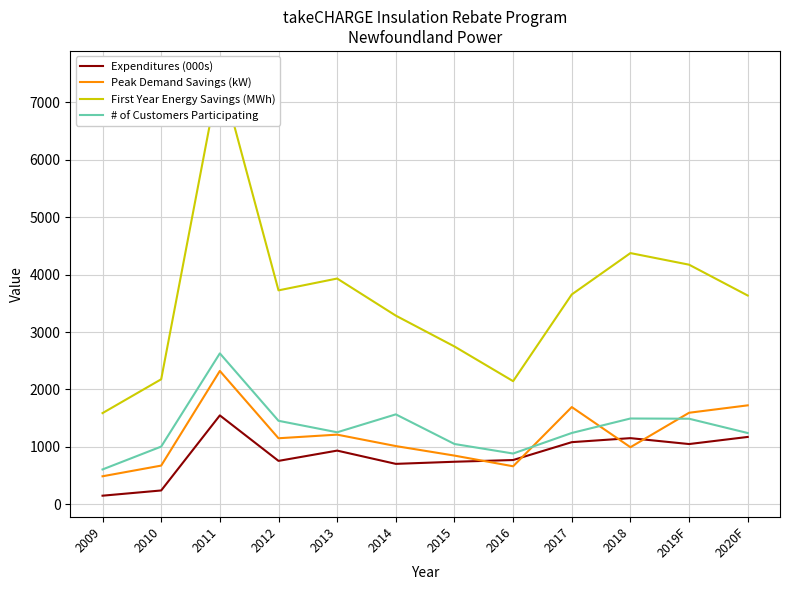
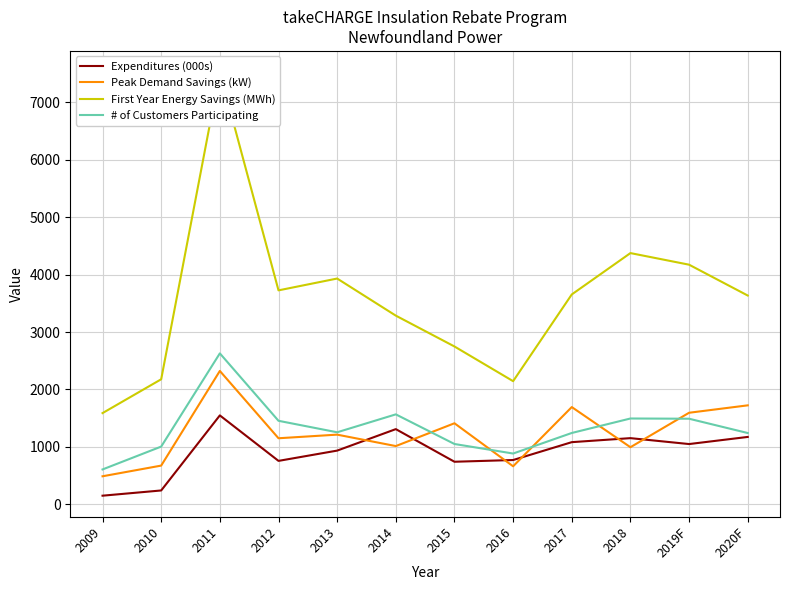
Expenditures (000s), 2014: 700 -> 1300
Peak Demand Savings (kW), 2015: 800 -> 1400
